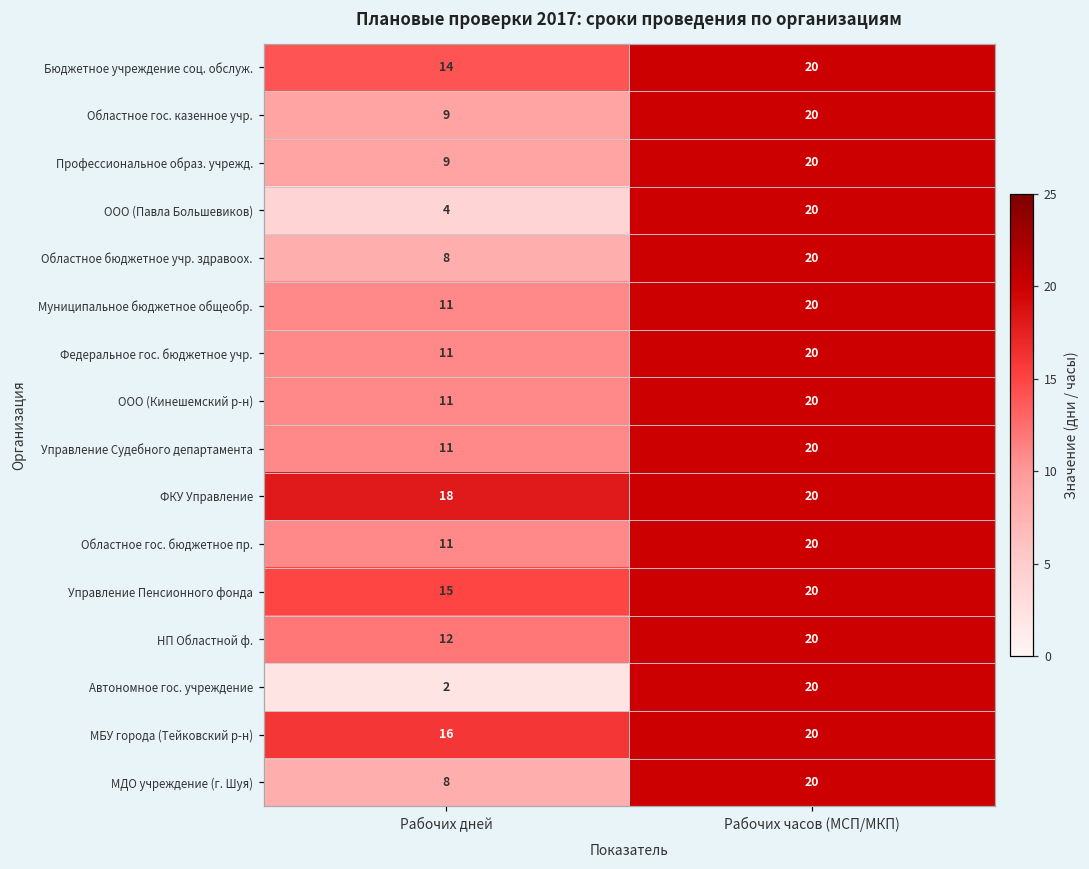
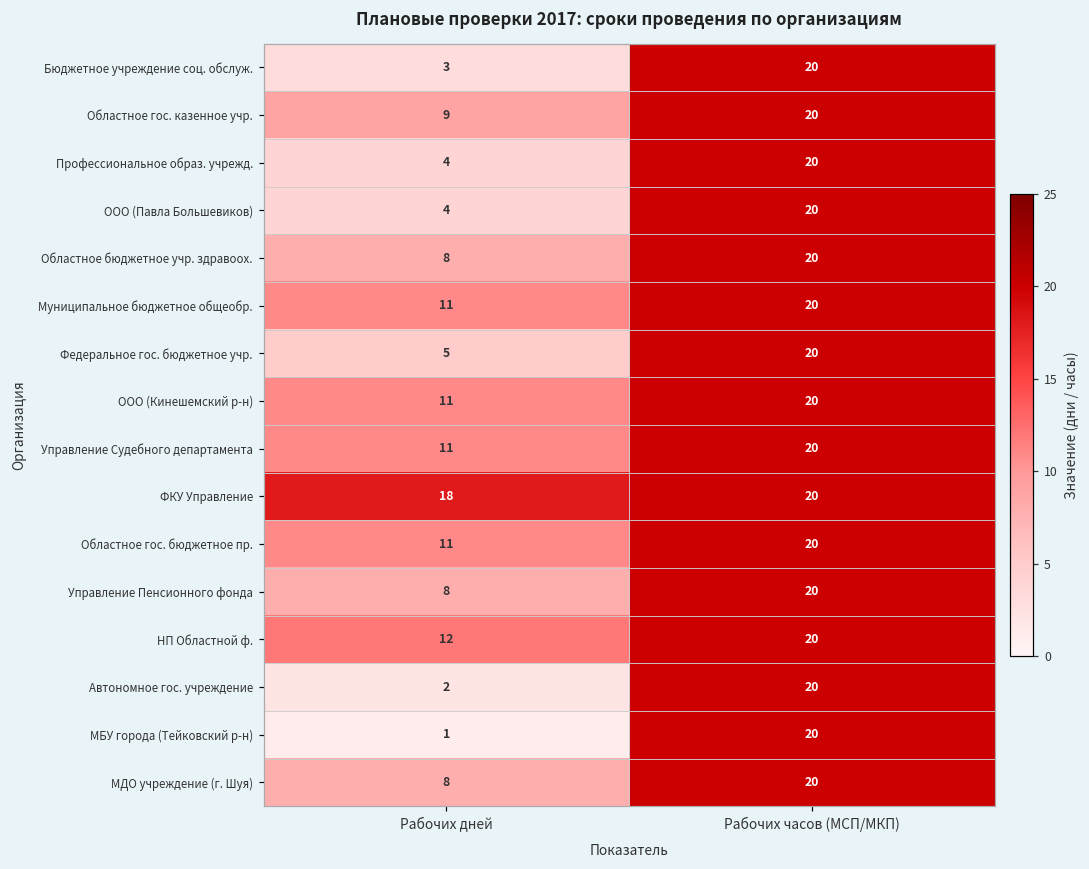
Бюджетное учреждение соц. обслуж., Рабочих дней: 14 -> 3
Профессиональное образ. учрежд., Рабочих дней: 9 -> 4
Федеральное гос. бюджетное учр., Рабочих дней: 11 -> 5
Управление Пенсионного фонда, Рабочих дней: 15 -> 8
МБУ города (Тейковский р-н), Рабочих дней: 16 -> 1
